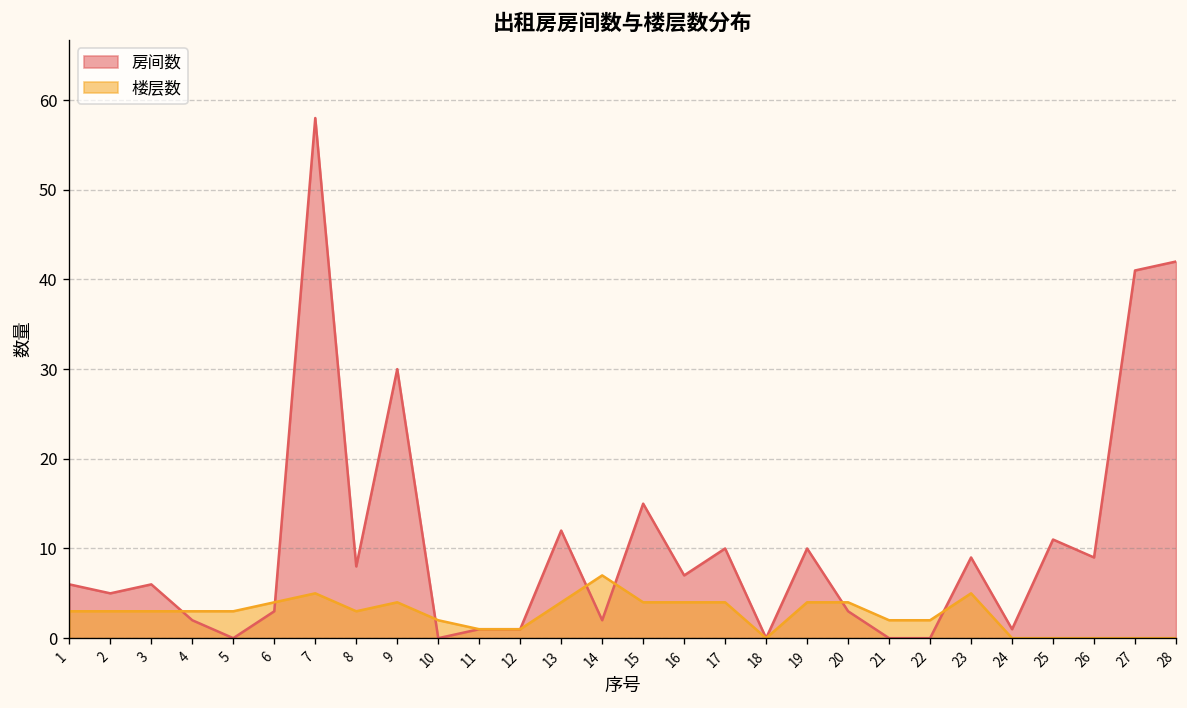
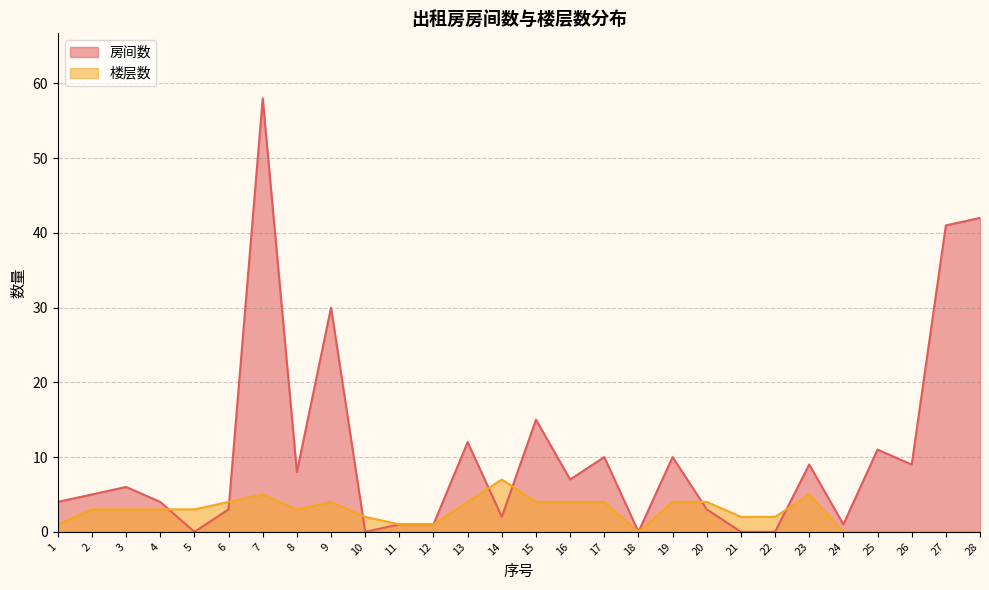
房间数, 1: 6 -> 4
楼层数, 1: 3 -> 1
房间数, 4: 2 -> 4
